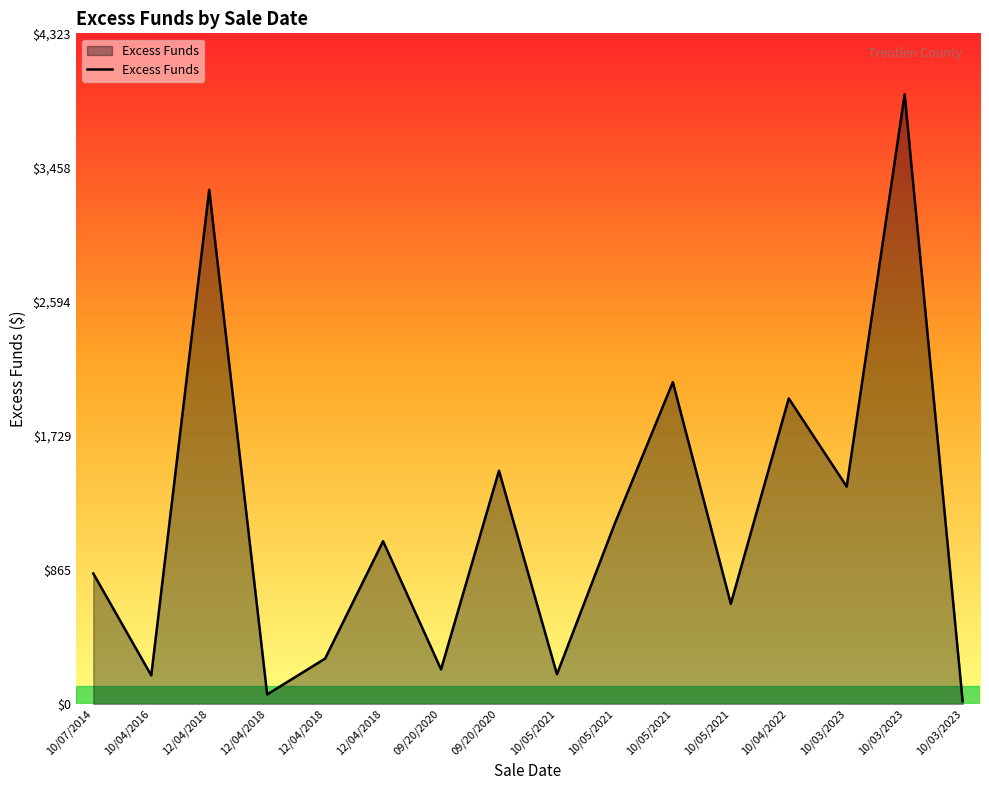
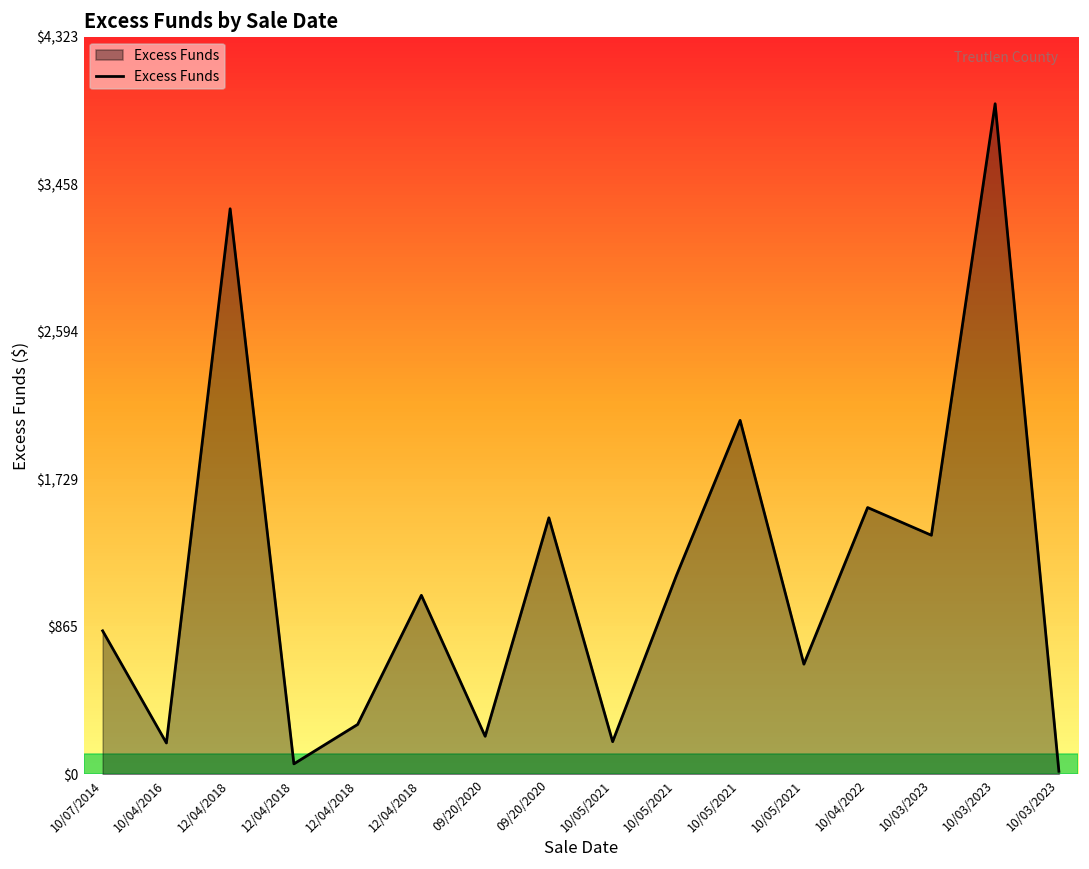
10/04/2022: $1,970 -> $1,560
